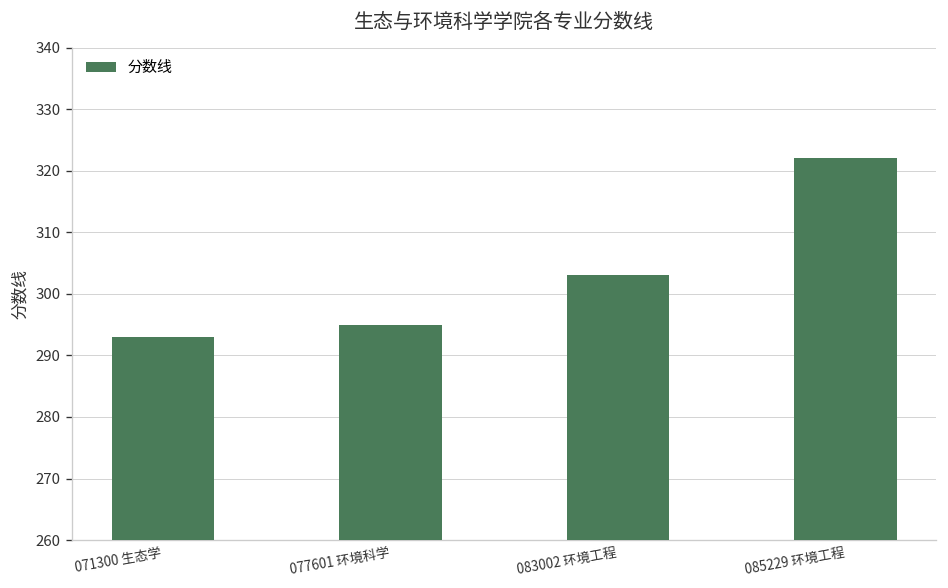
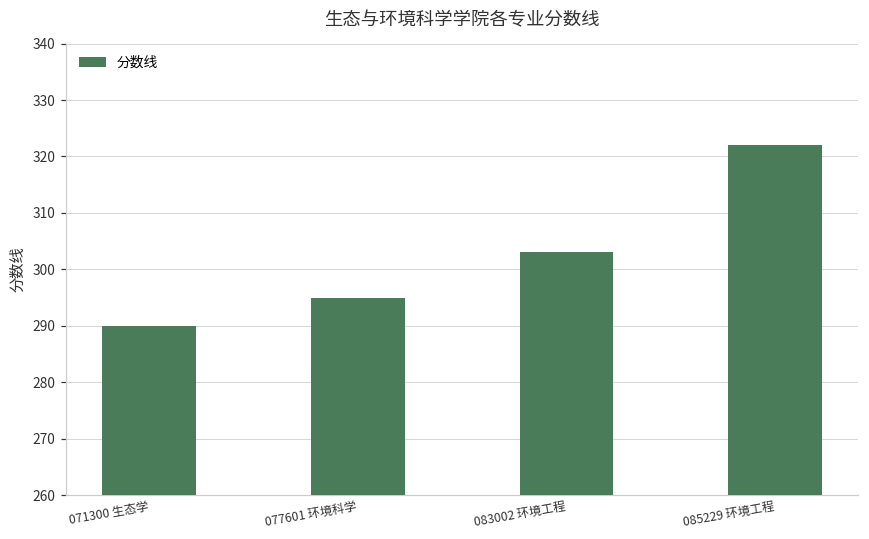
071300 生态学: 293 -> 290
